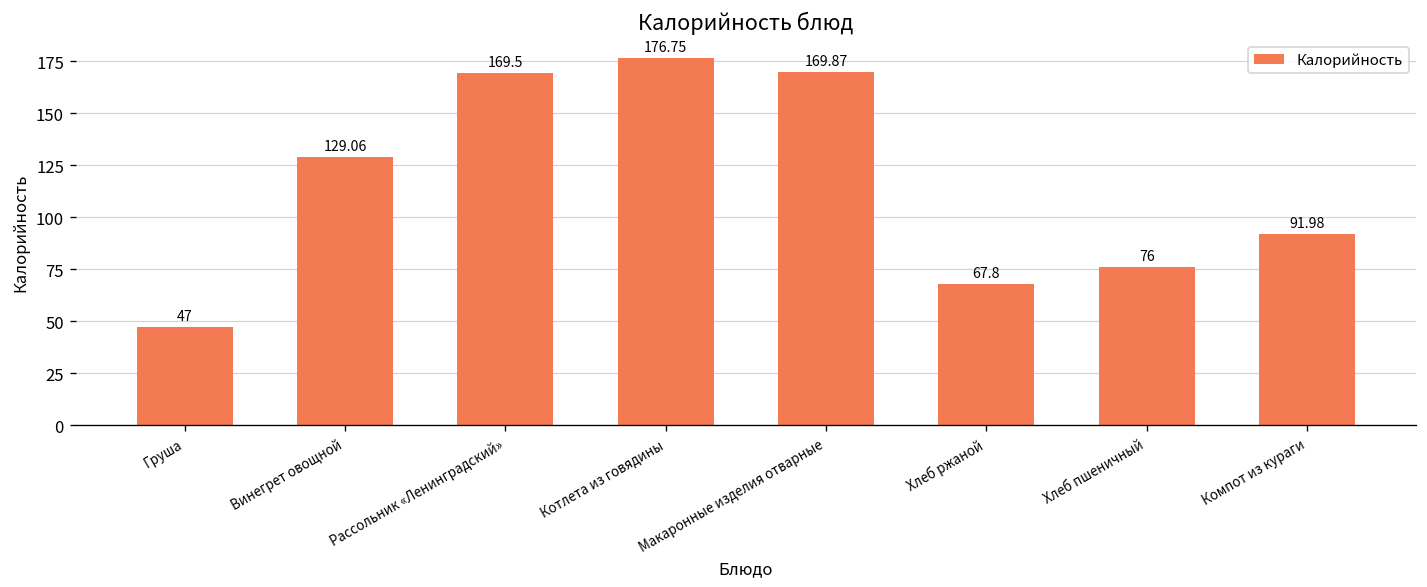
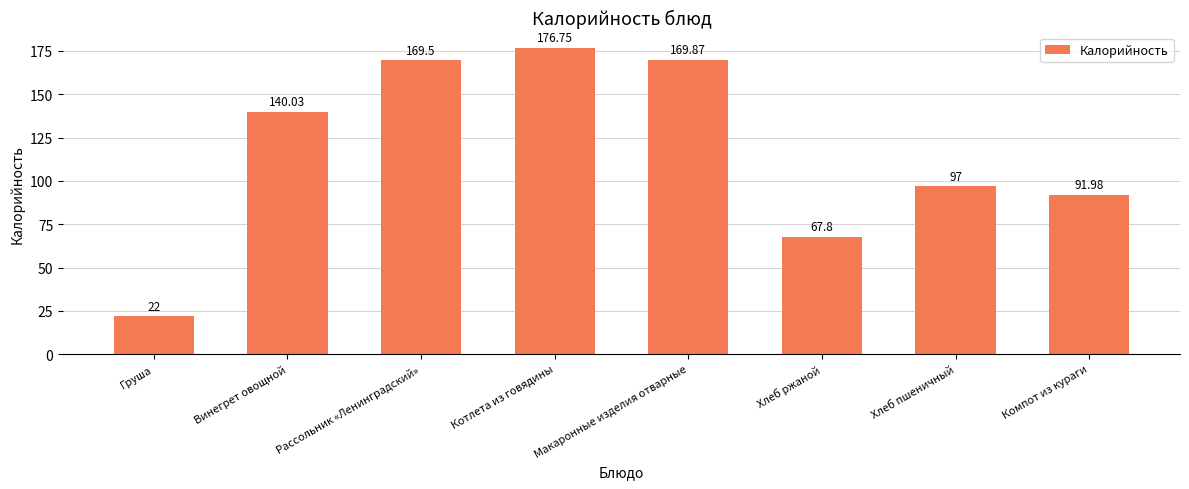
Груша: 47 -> 22
Винегрет овощной: 129.06 -> 140.03
Хлеб пшеничный: 76 -> 97
